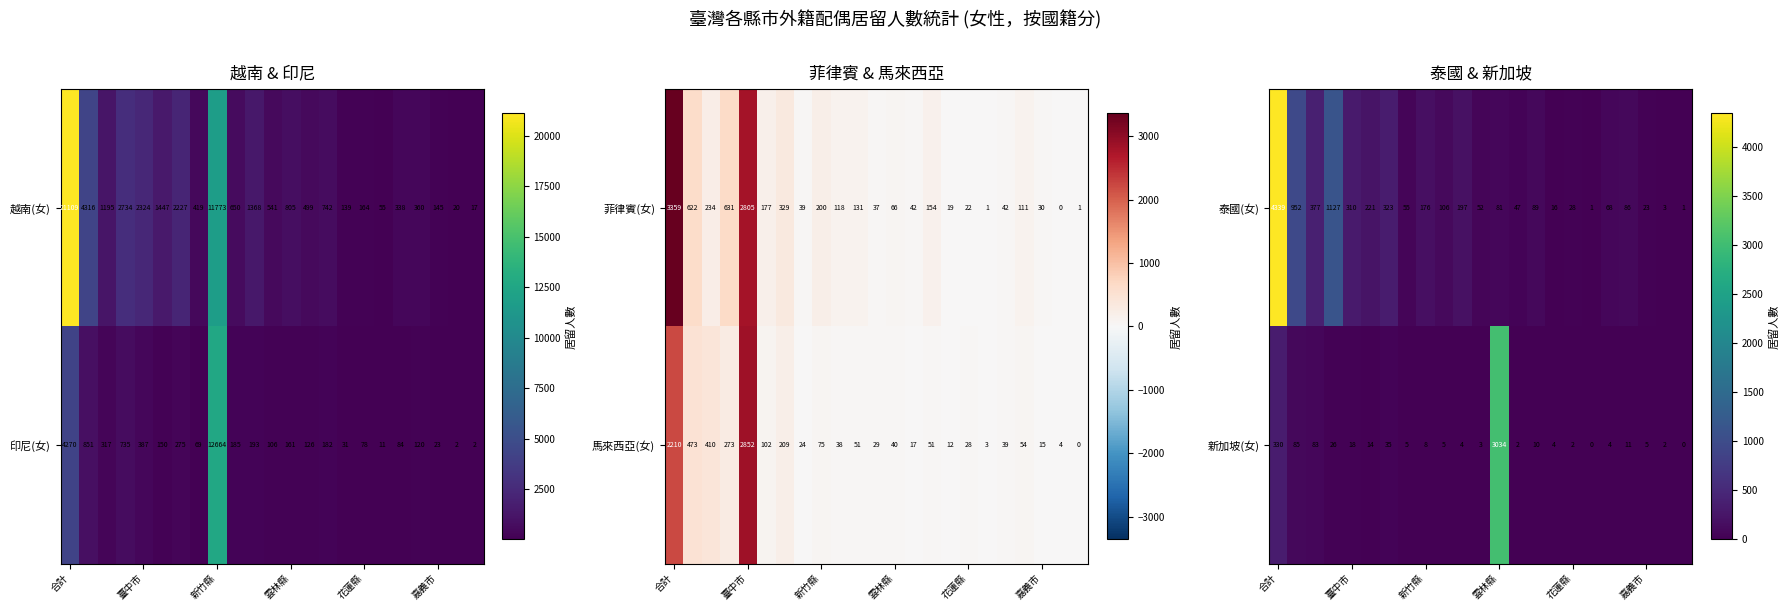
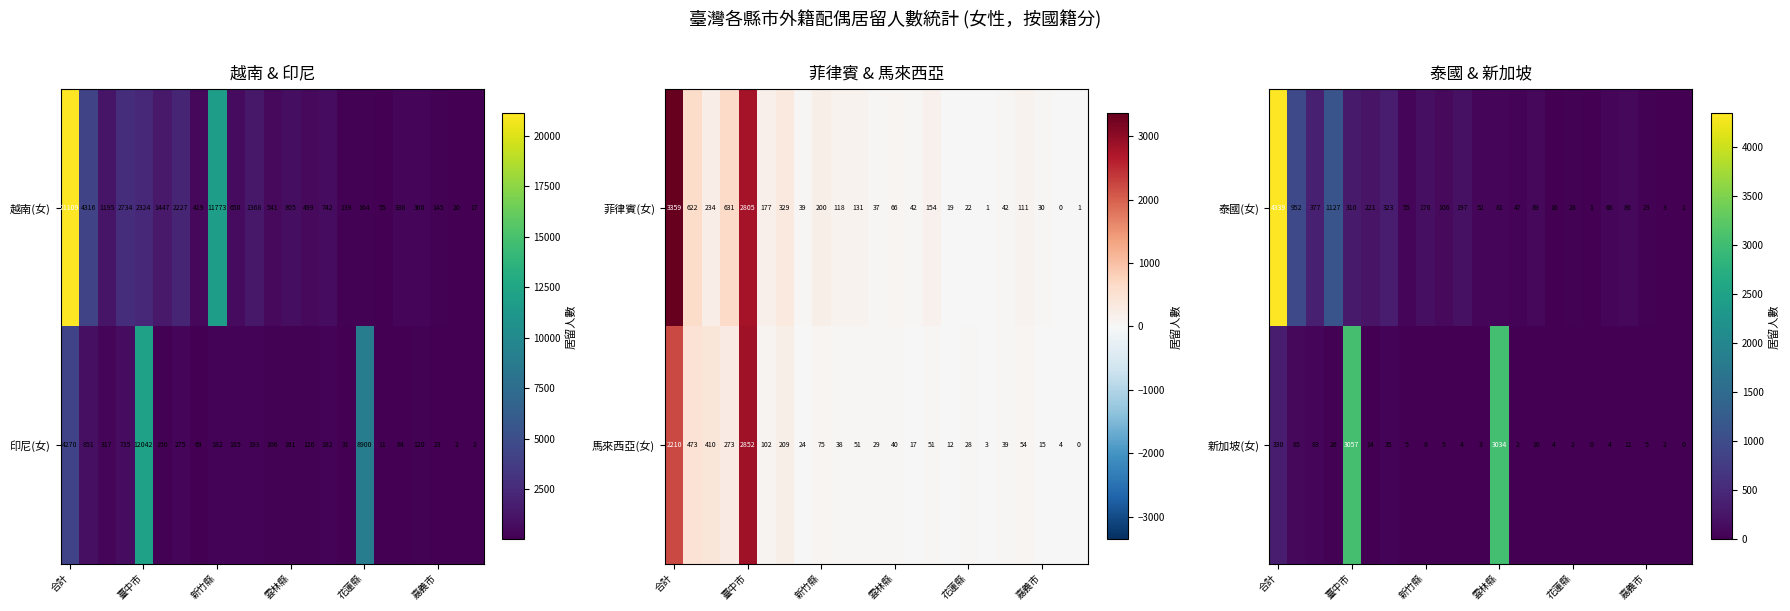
越南 & 印尼, 印尼(女), 臺中市: 387 -> 12042
越南 & 印尼, 印尼(女), 新竹縣: 12664 -> 182
越南 & 印尼, 印尼(女), 花蓮縣: 78 -> 8900
泰國 & 新加坡, 新加坡(女), 臺中市: 18 -> 3057
